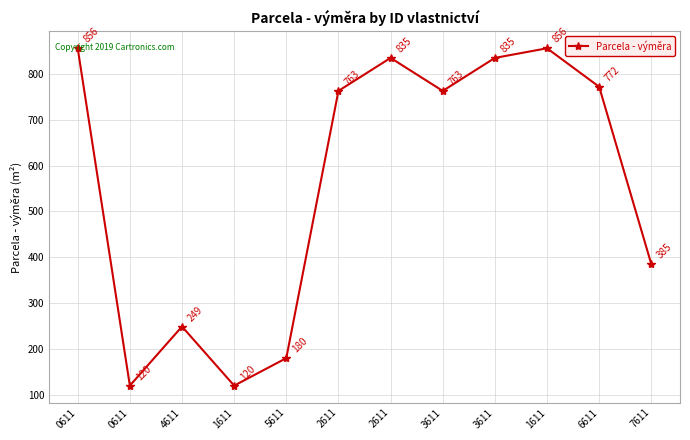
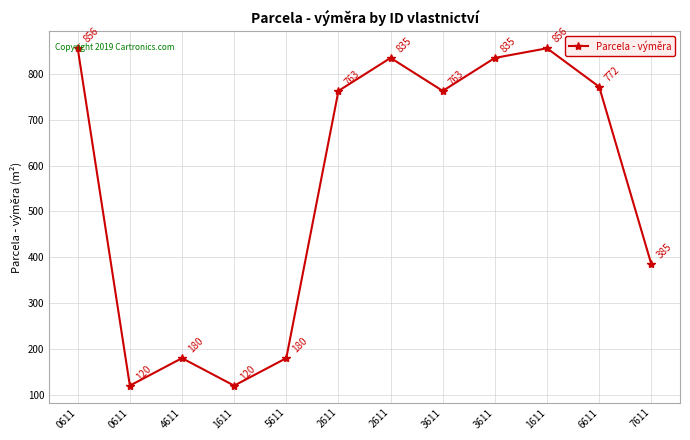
4611: 249 -> 180
